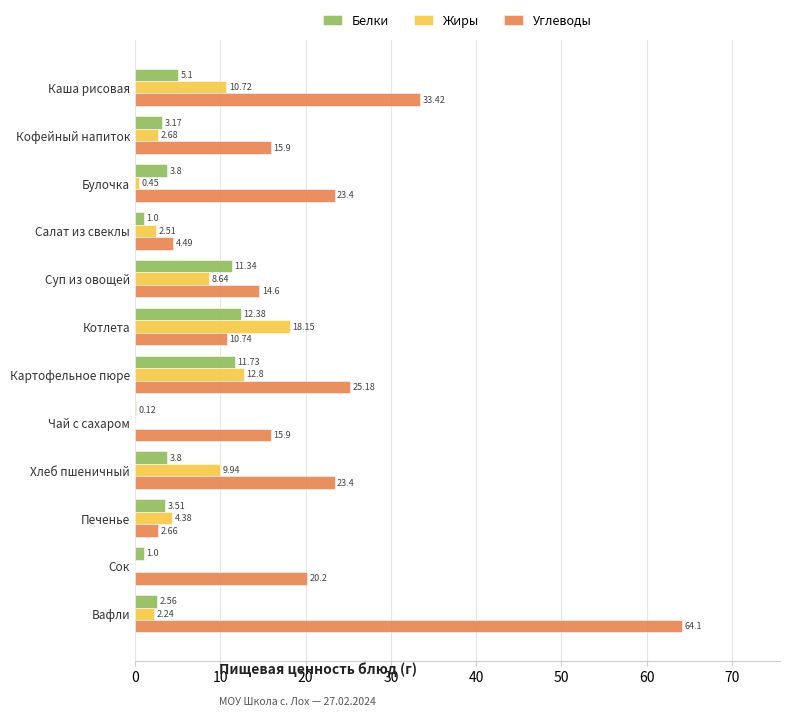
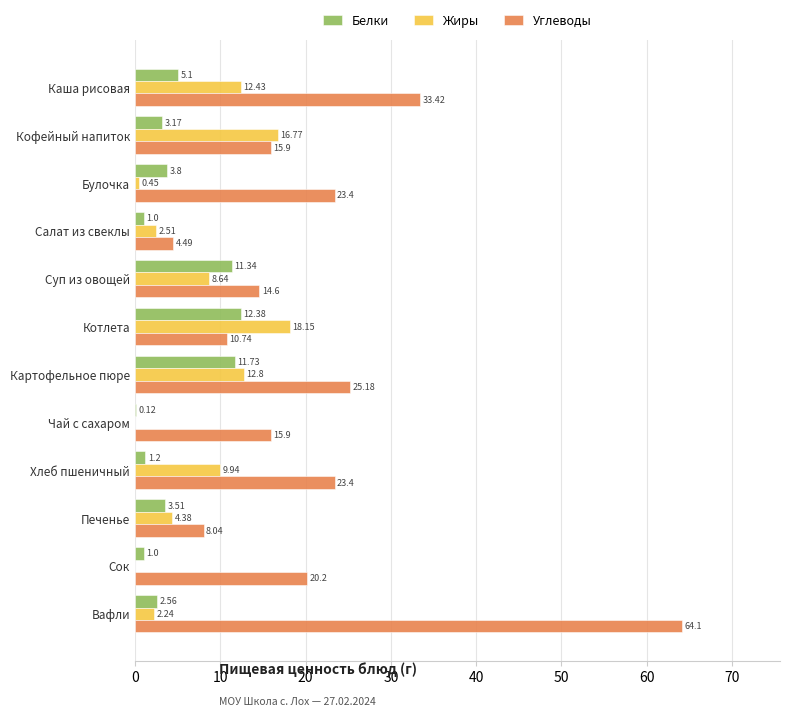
Жиры, Каша рисовая: 10.72 -> 12.43
Жиры, Кофейный напиток: 2.68 -> 16.77
Белки, Хлеб пшеничный: 3.8 -> 1.2
Углеводы, Печенье: 2.66 -> 8.04
